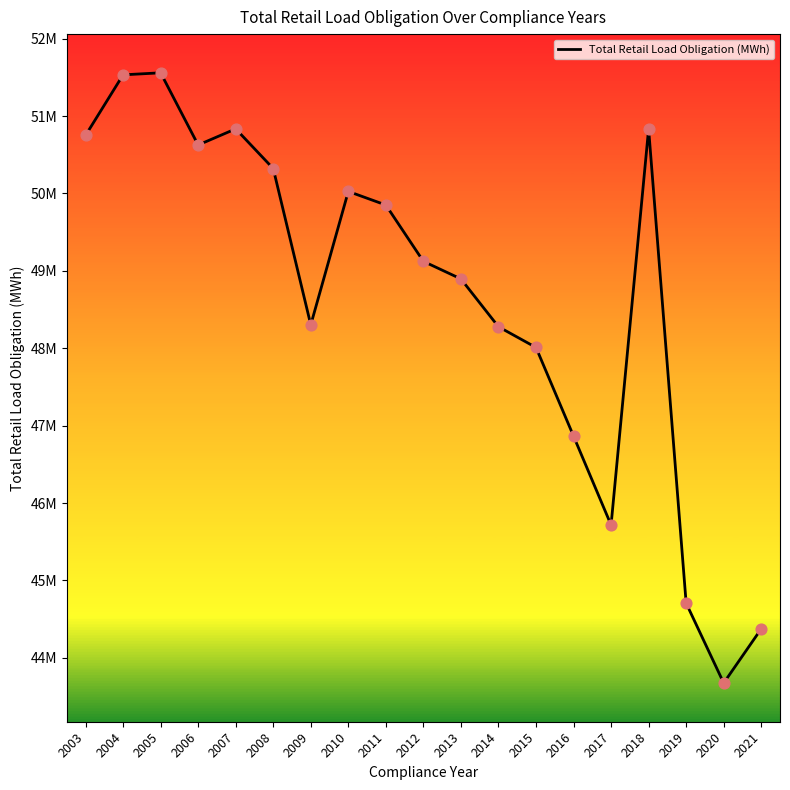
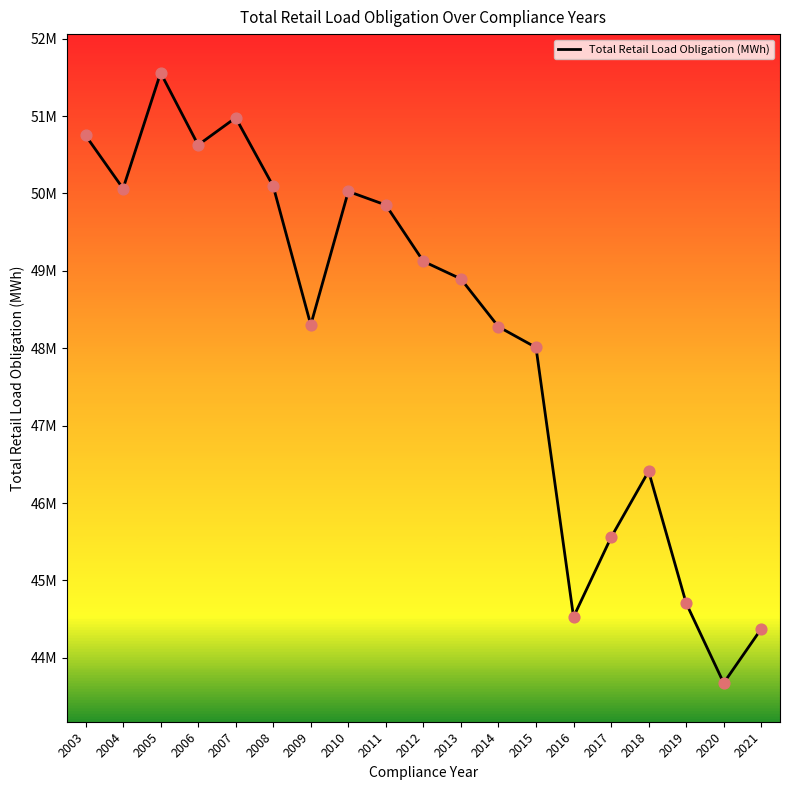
2004: 51500000 -> 50100000
2007: 50800000 -> 51000000
2008: 50300000 -> 50100000
2016: 46900000 -> 44500000
2017: 45700000 -> 45600000
2018: 50800000 -> 46400000
